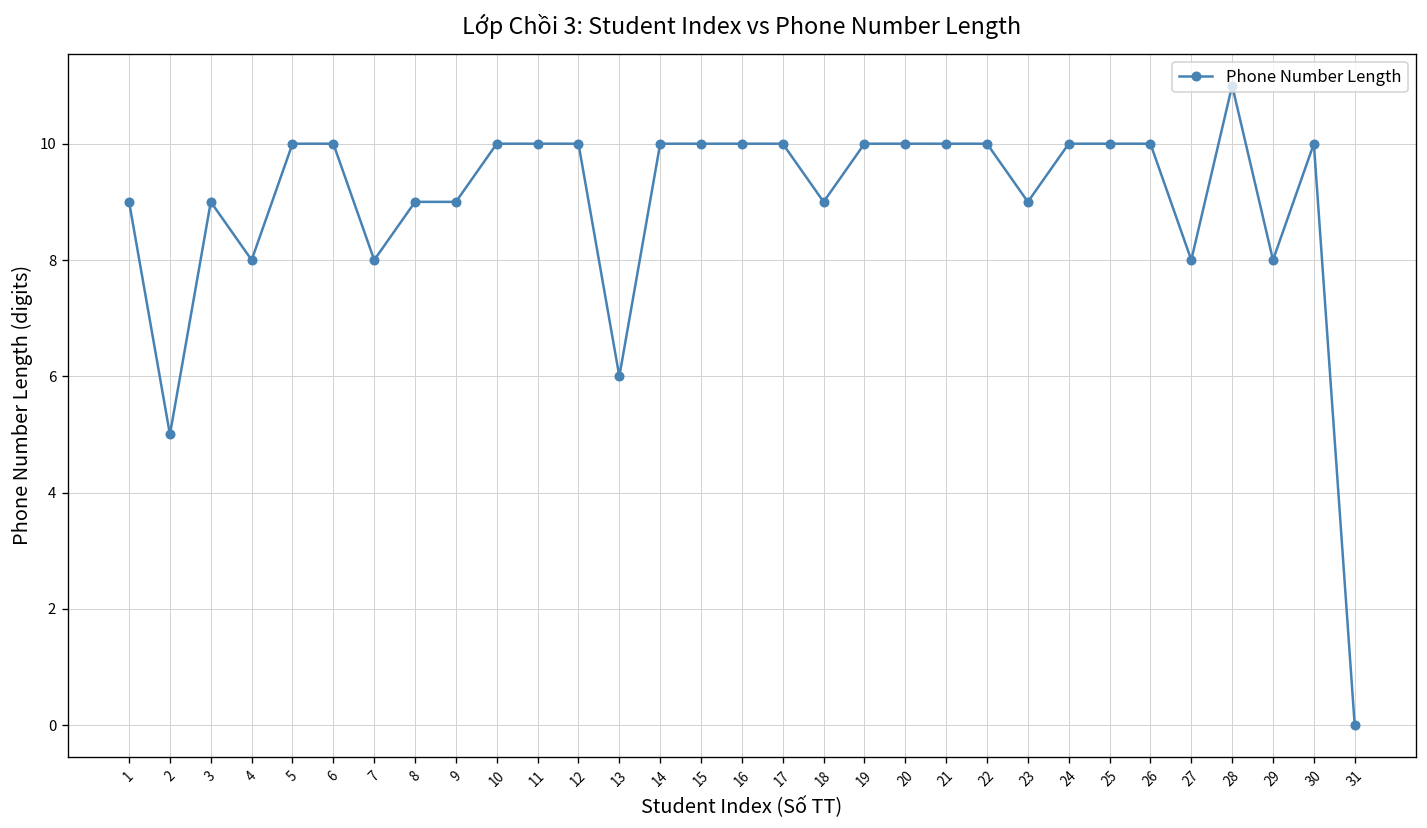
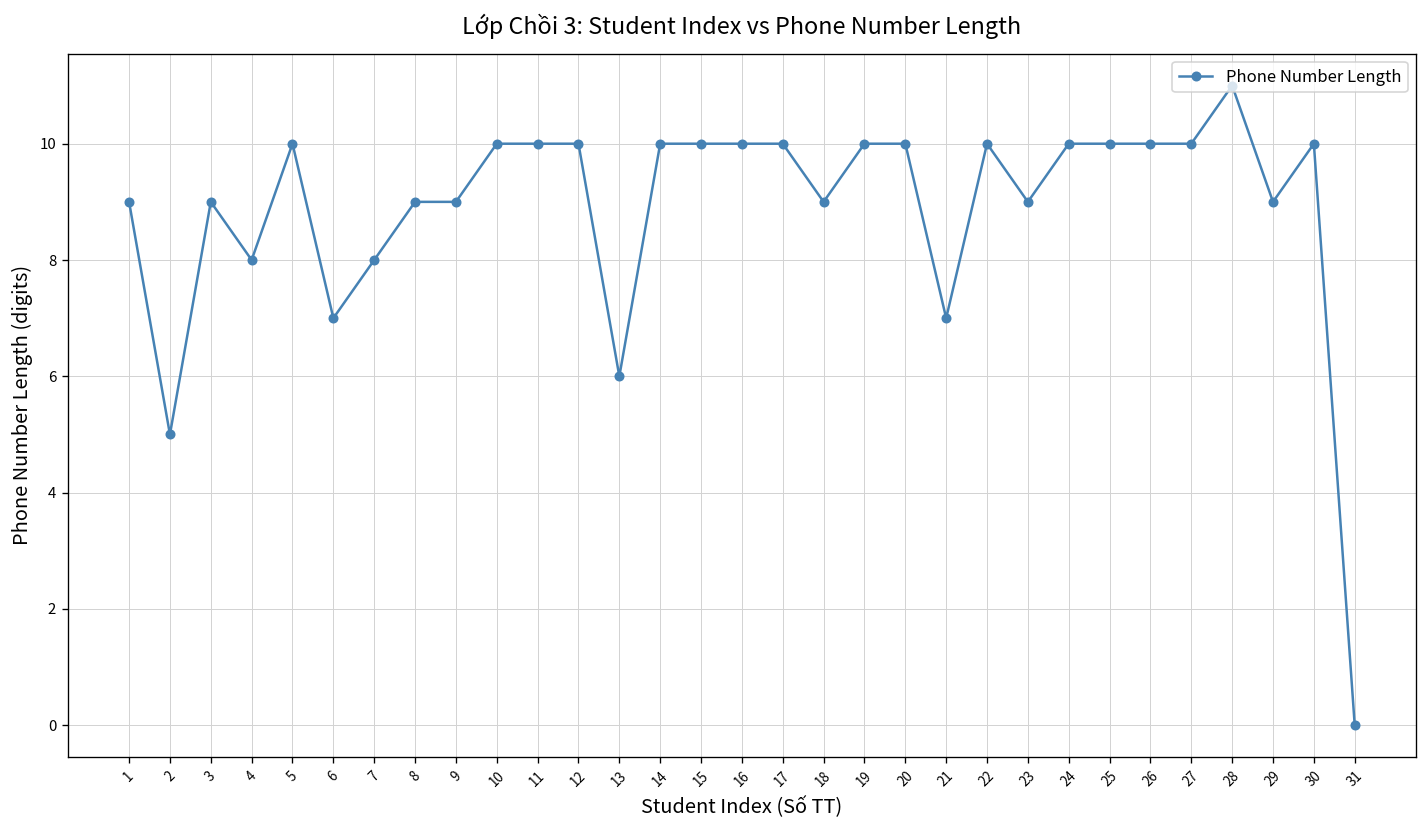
6: 10 -> 7
21: 10 -> 7
27: 8 -> 10
29: 8 -> 9
